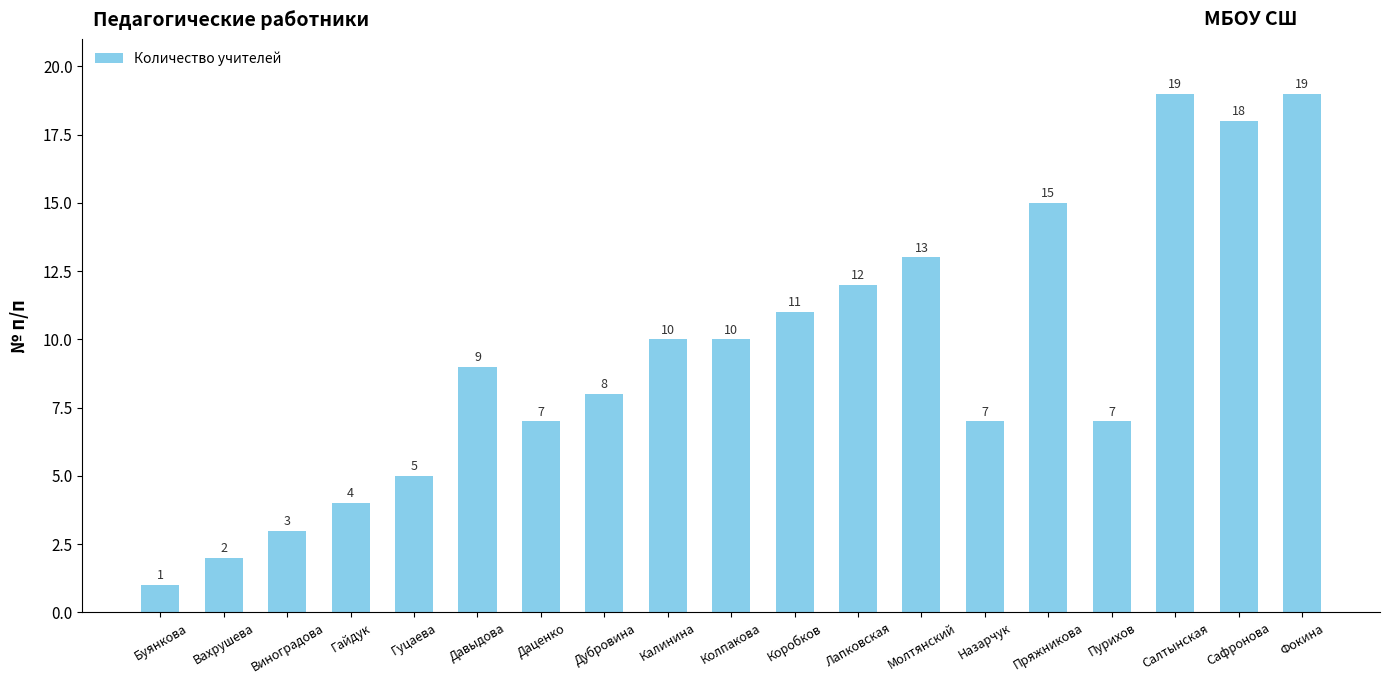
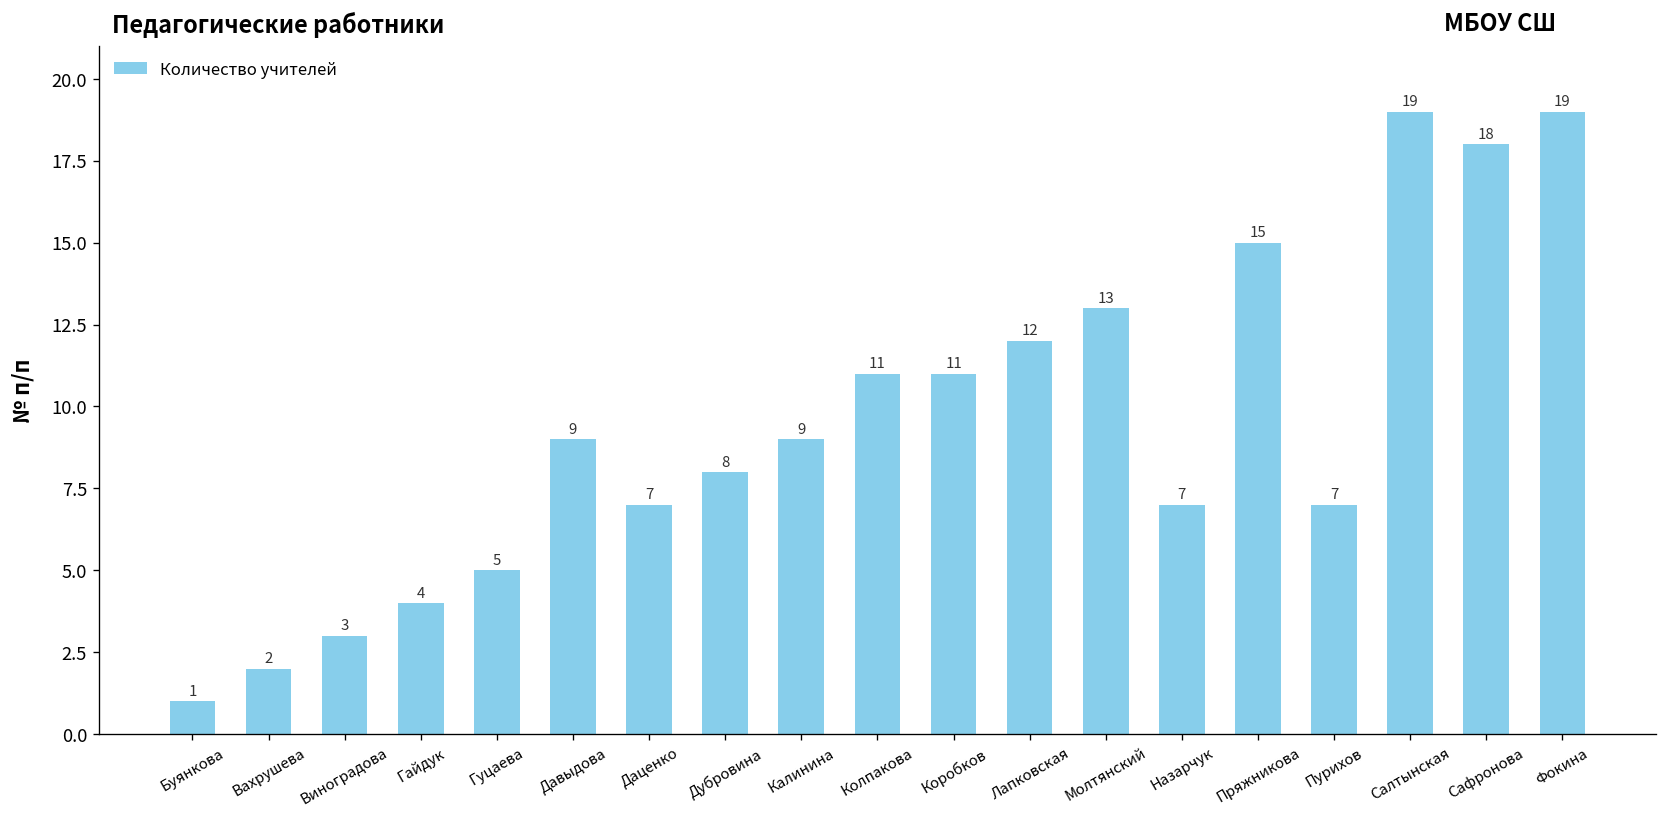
Калинина: 10 -> 9
Колпакова: 10 -> 11
